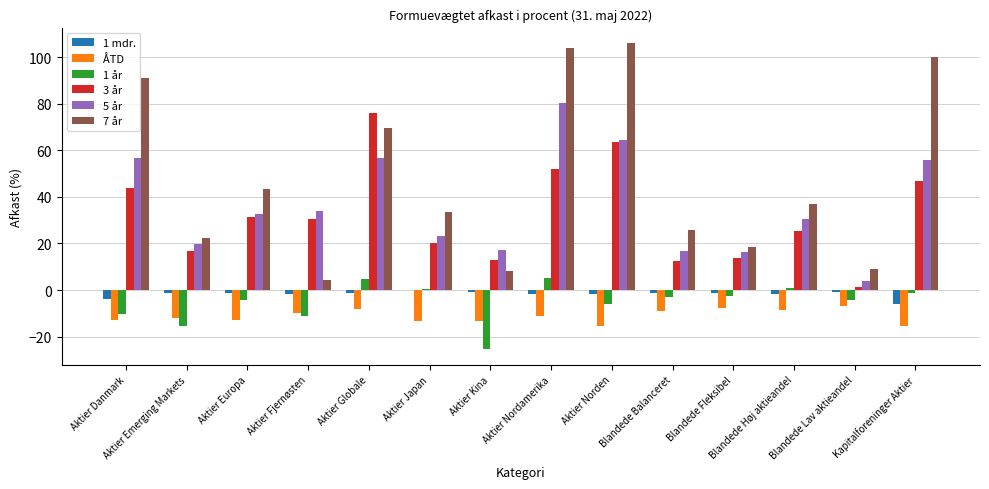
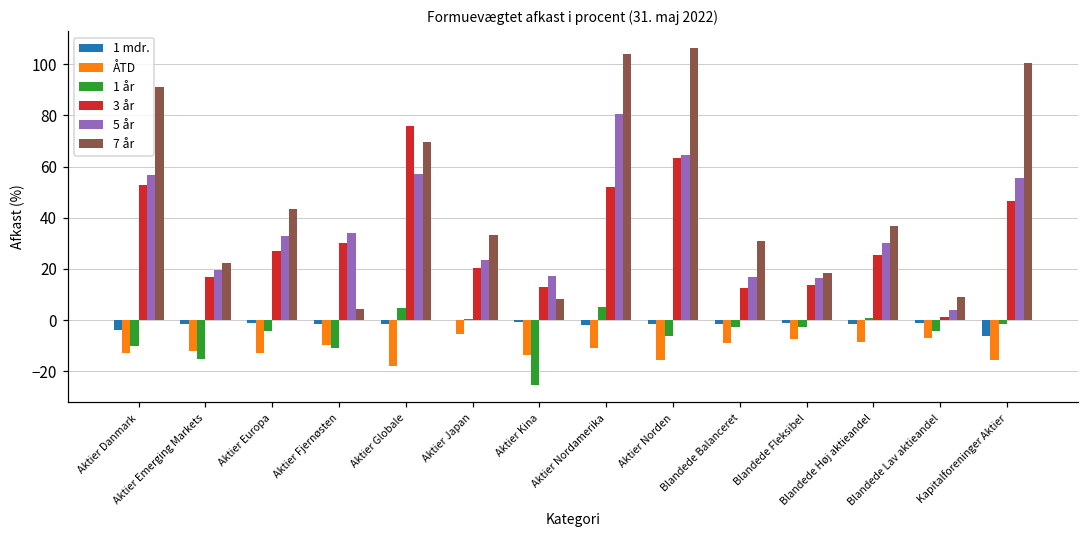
3 år, Aktier Danmark: 44 -> 53
3 år, Aktier Europa: 32 -> 27
ÅTD, Aktier Globale: -8 -> -18
ÅTD, Aktier Japan: -13 -> -6
7 år, Blandede Balanceret: 26 -> 31
